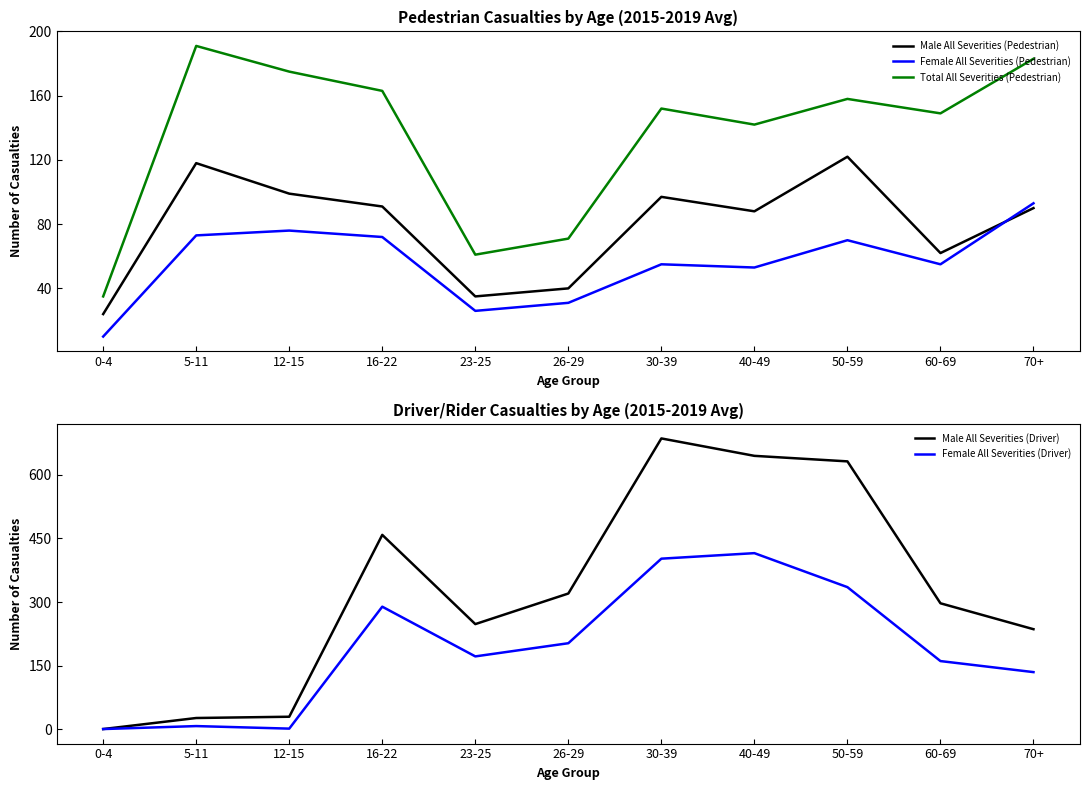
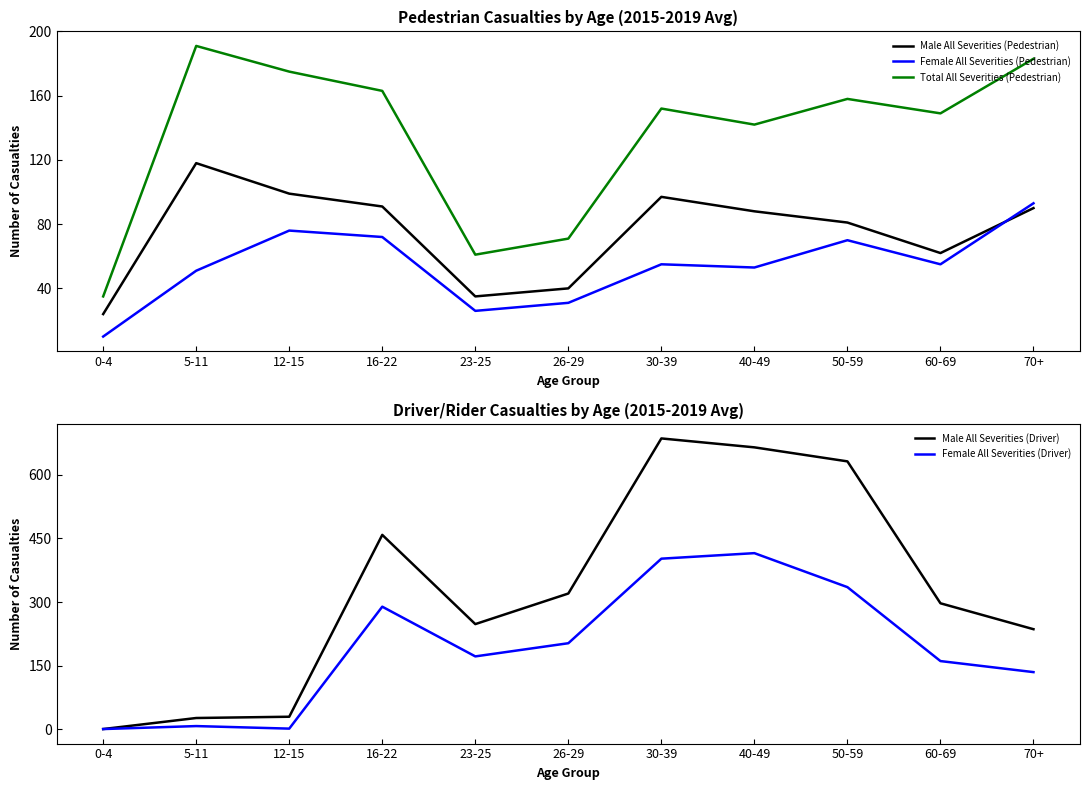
Pedestrian Casualties by Age (2015-2019 Avg), Female All Severities (Pedestrian), 5-11: 73 -> 51
Pedestrian Casualties by Age (2015-2019 Avg), Male All Severities (Pedestrian), 50-59: 122 -> 81
Driver/Rider Casualties by Age (2015-2019 Avg), Male All Severities (Driver), 40-49: 640 -> 660
